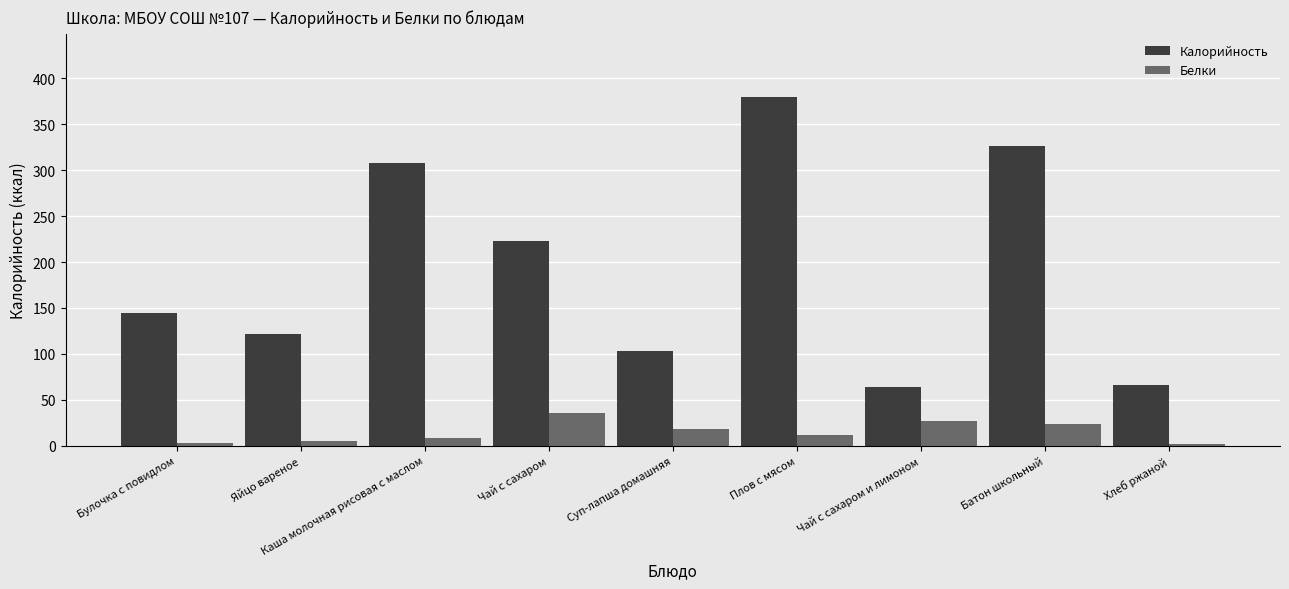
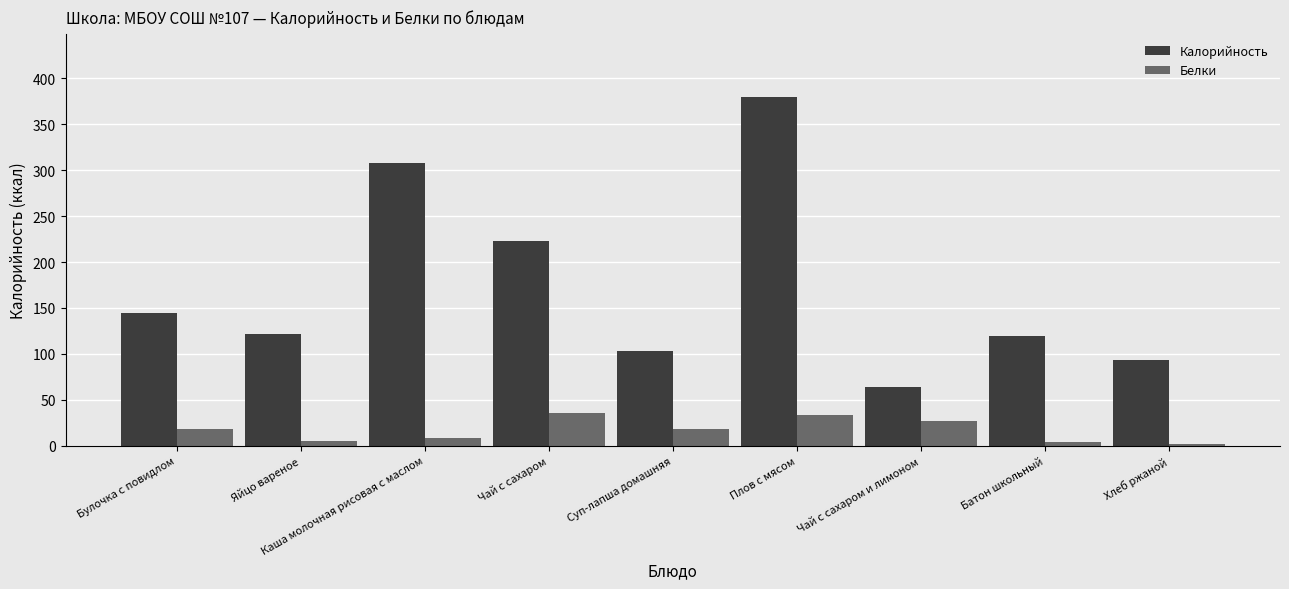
Белки, Булочка с повидлом: 0 -> 20
Белки, Плов с мясом: 10 -> 30
Калорийность, Батон школьный: 330 -> 120
Белки, Батон школьный: 20 -> 0
Калорийность, Хлеб ржаной: 70 -> 90
